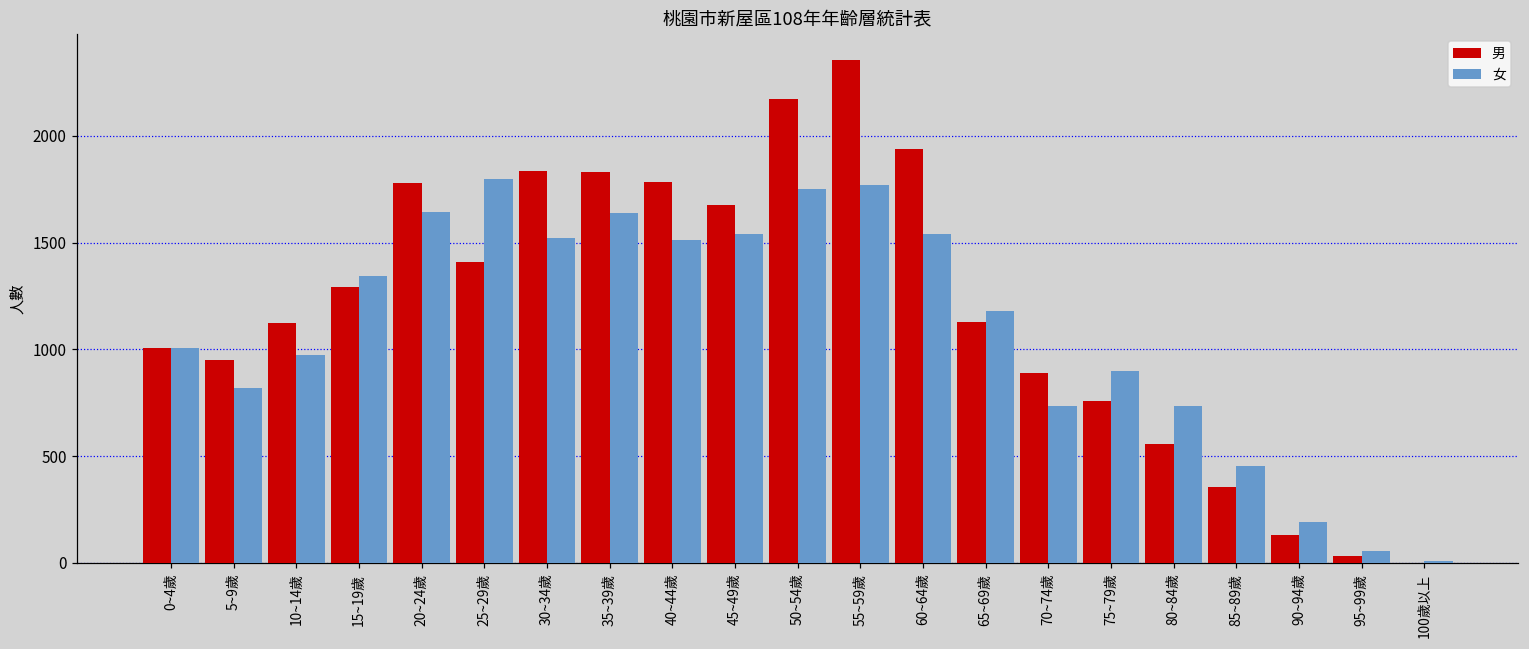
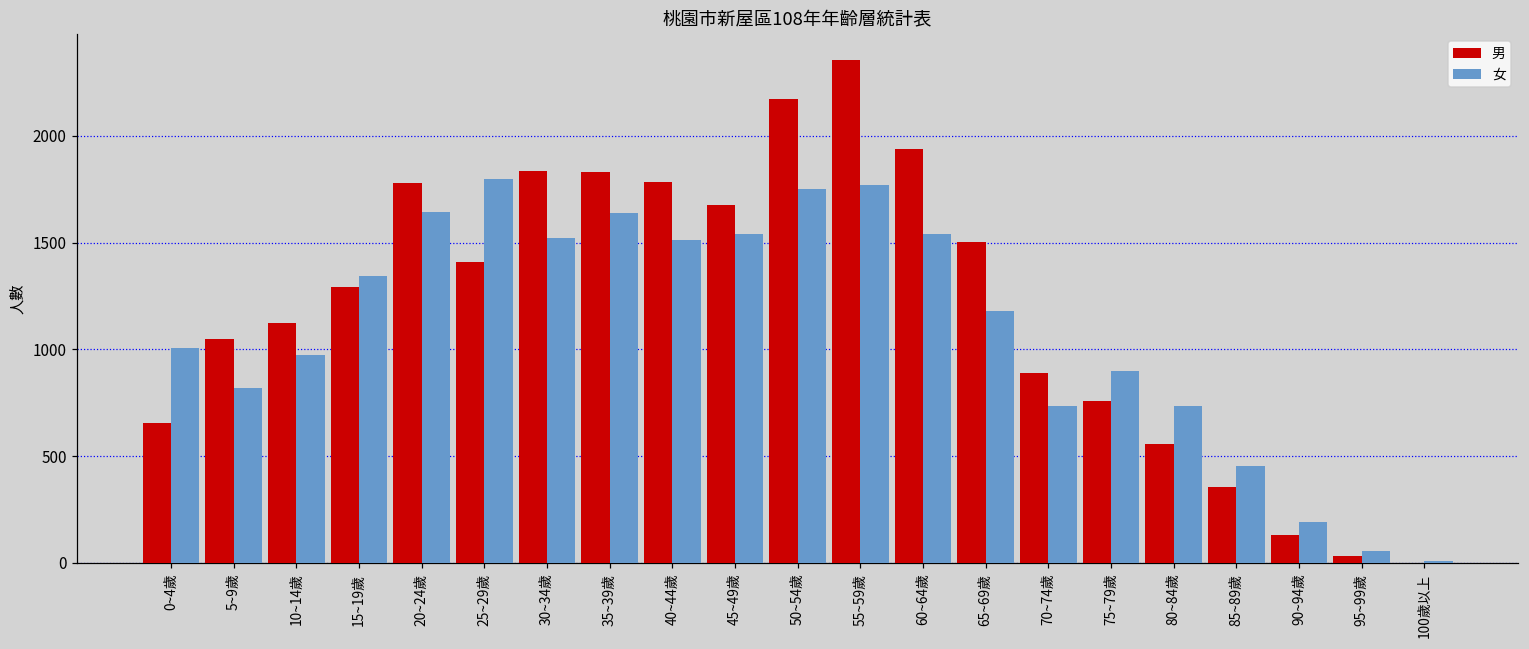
男, 0~4歲: 1010 -> 650
男, 5~9歲: 950 -> 1050
男, 65~69歲: 1130 -> 1500
